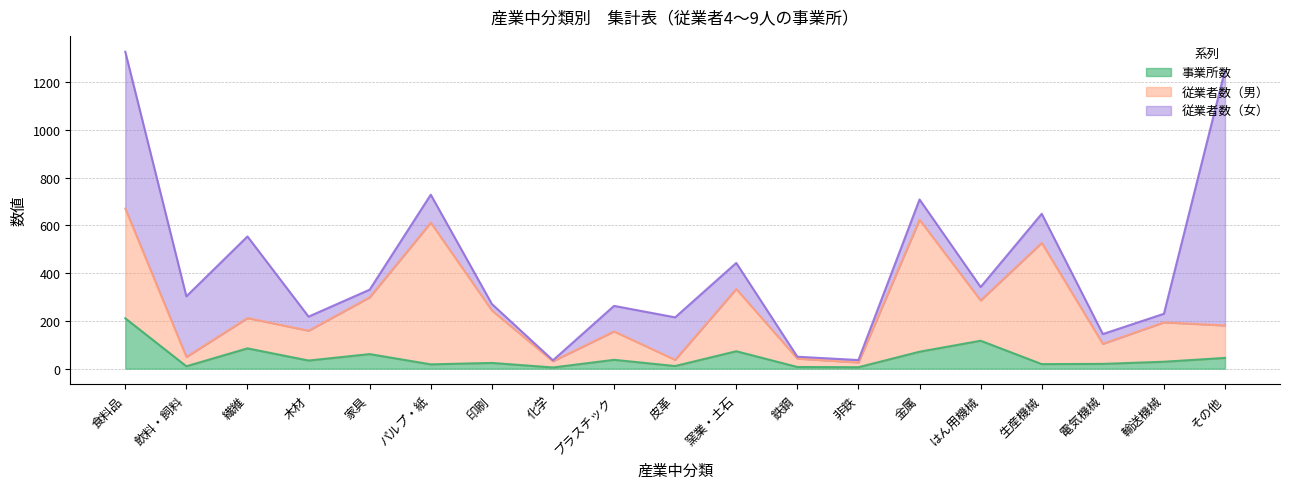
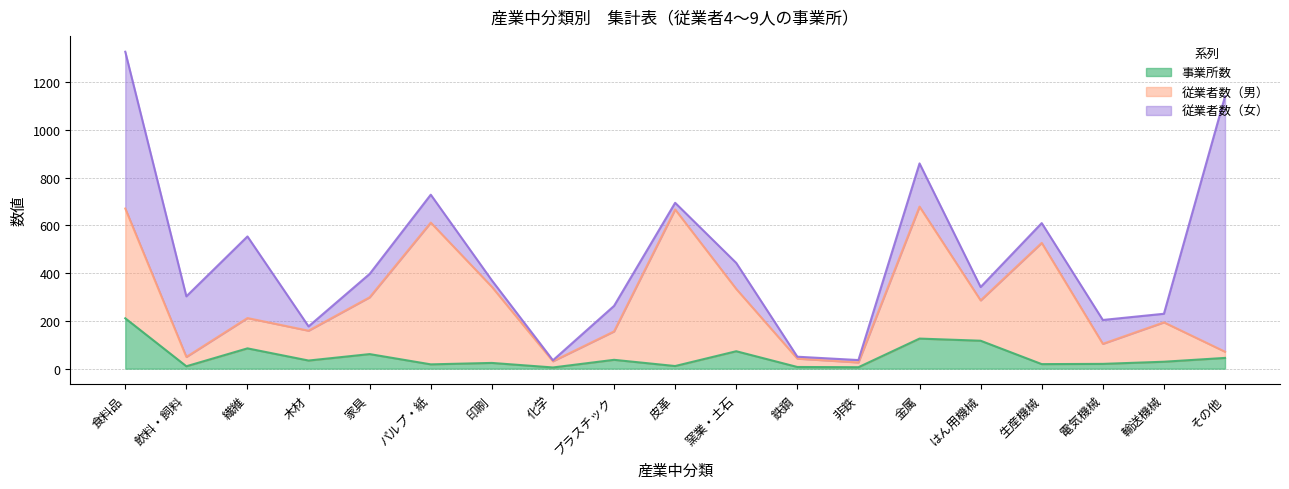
従業者数（女）, 木材: 60 -> 20
従業者数（女）, 家具: 30 -> 100
従業者数（男）, 印刷: 220 -> 320
従業者数（男）, 皮革: 30 -> 660
従業者数（女）, 皮革: 180 -> 30
事業所数, 金属: 70 -> 130
従業者数（女）, 金属: 90 -> 180
従業者数（女）, 生産機械: 120 -> 80
従業者数（女）, 電気機械: 40 -> 100
従業者数（男）, その他: 140 -> 30
